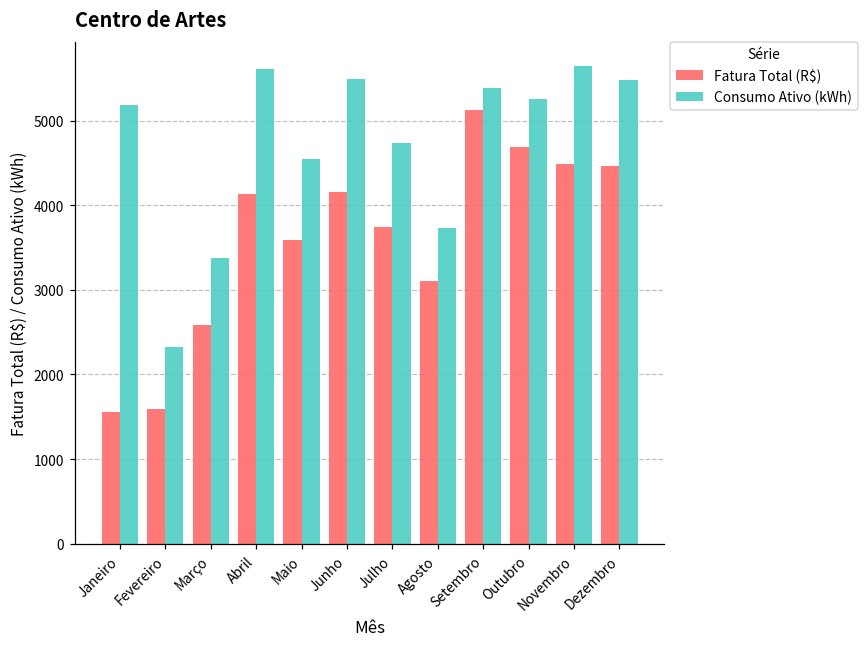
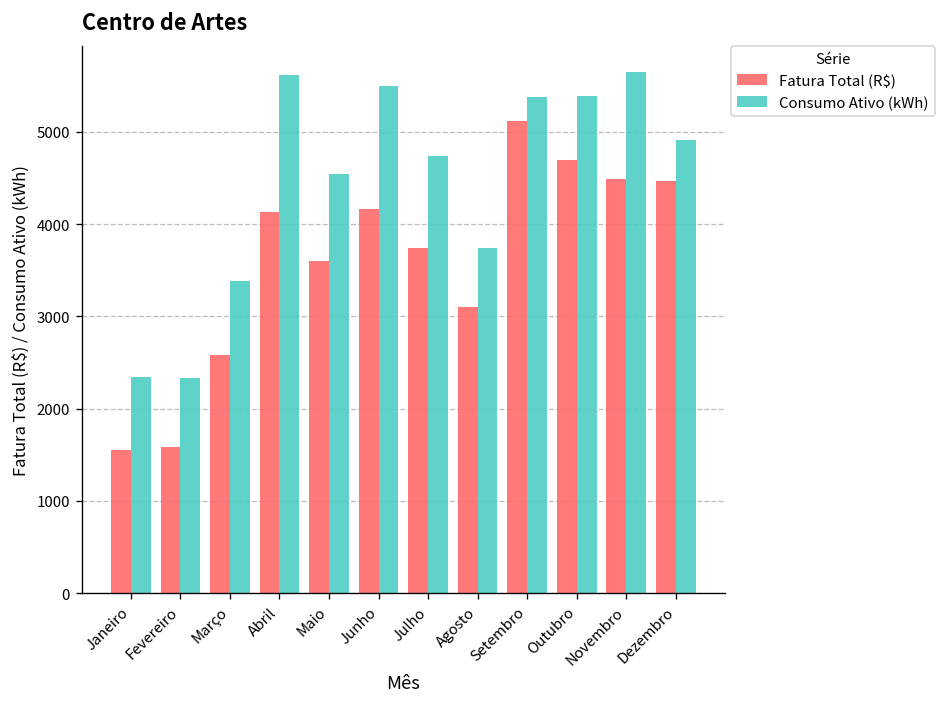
Consumo Ativo (kWh), Janeiro: 5200 -> 2300
Consumo Ativo (kWh), Outubro: 5300 -> 5400
Consumo Ativo (kWh), Dezembro: 5500 -> 4900
